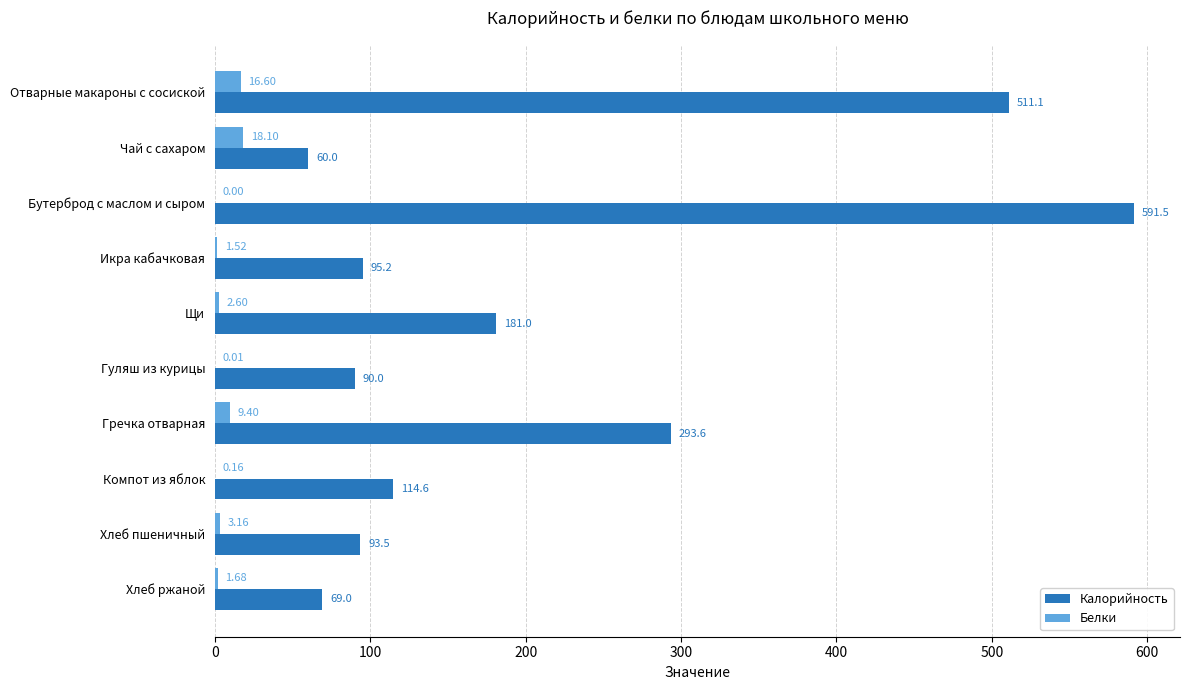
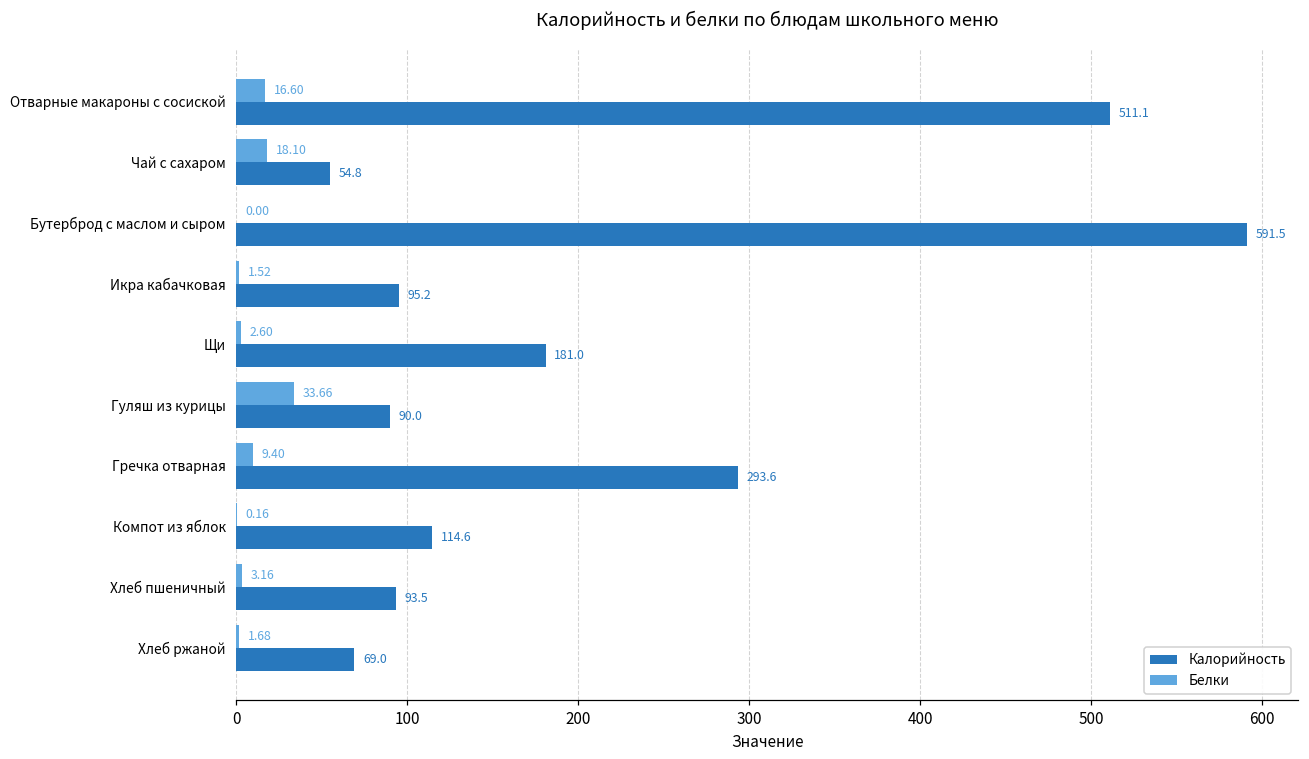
Калорийность, Чай с сахаром: 60.0 -> 54.8
Белки, Гуляш из курицы: 0.01 -> 33.66
